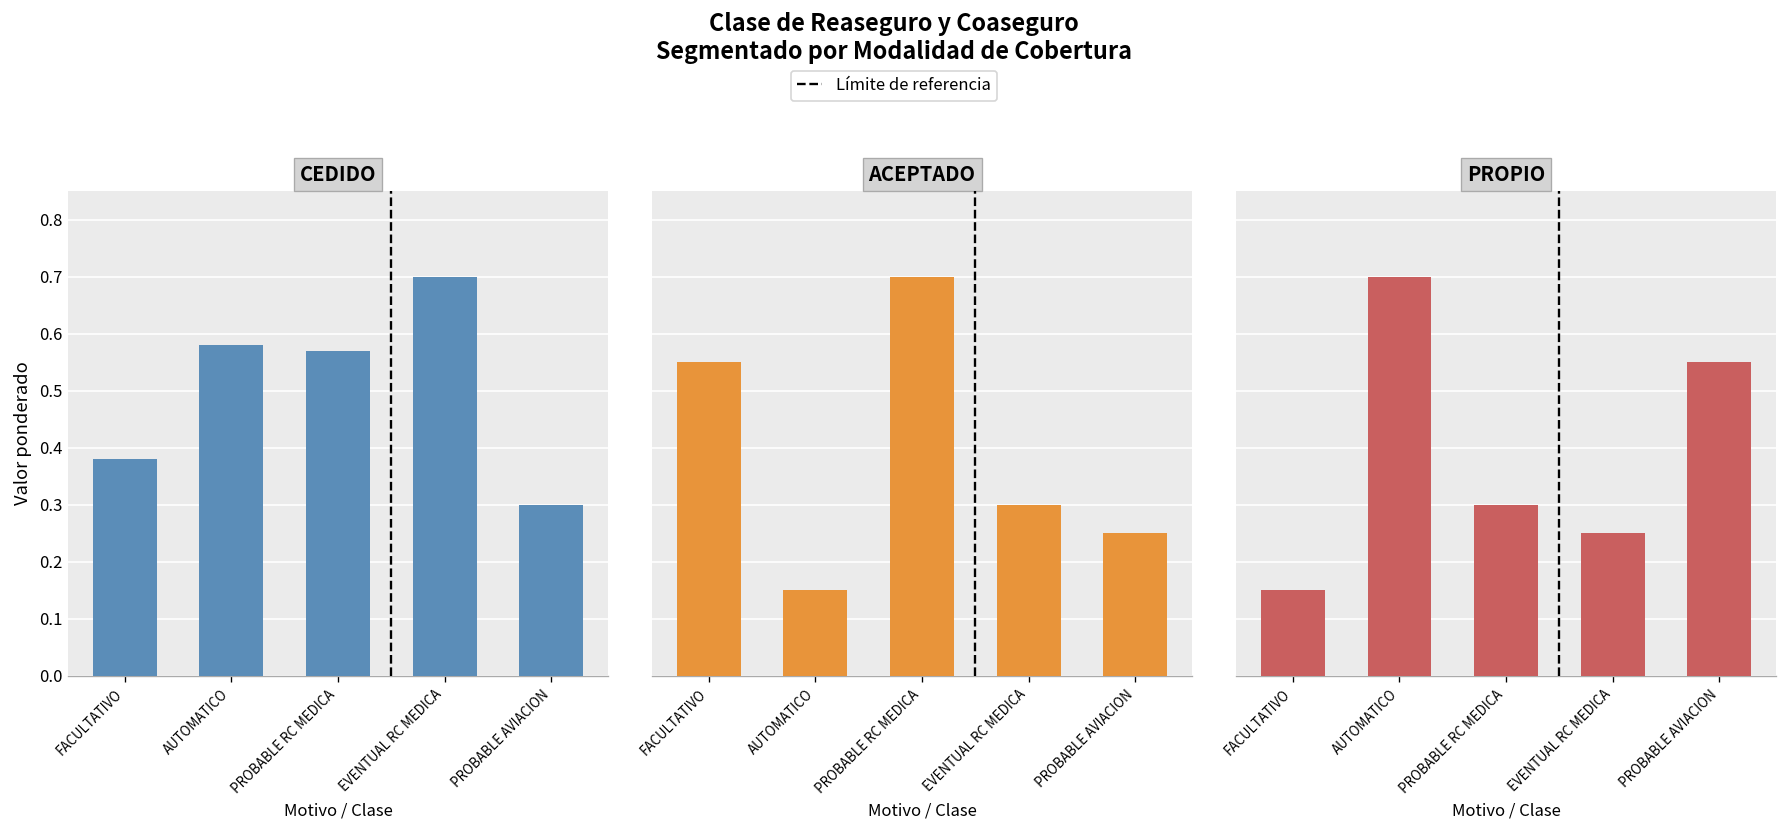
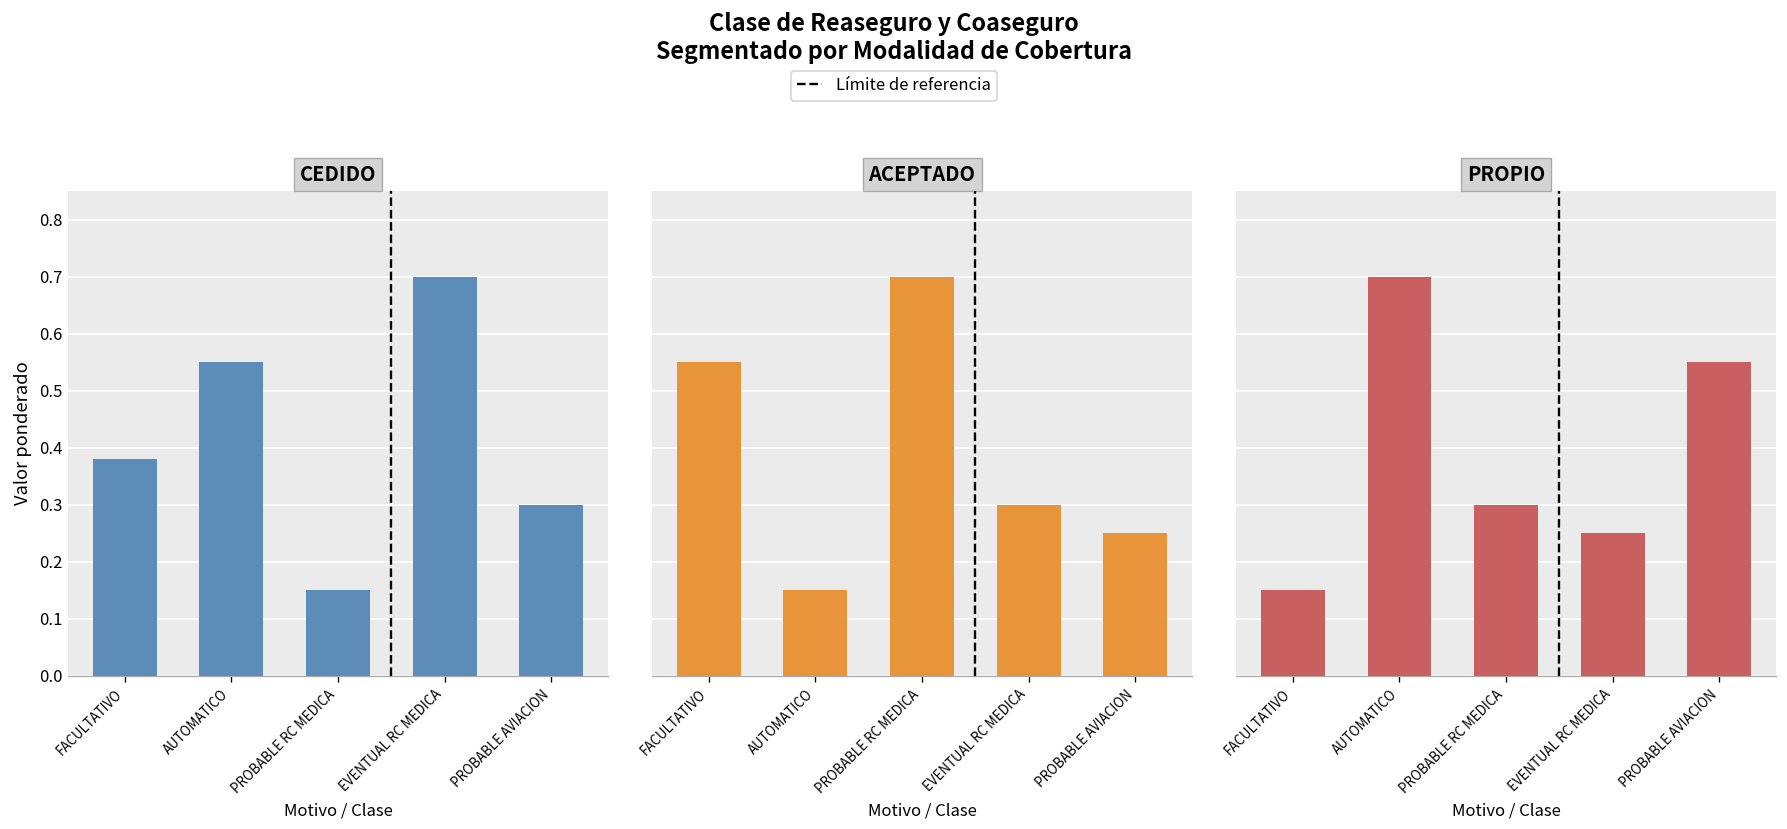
CEDIDO, AUTOMATICO: 0.58 -> 0.55
CEDIDO, PROBABLE RC MEDICA: 0.57 -> 0.15
